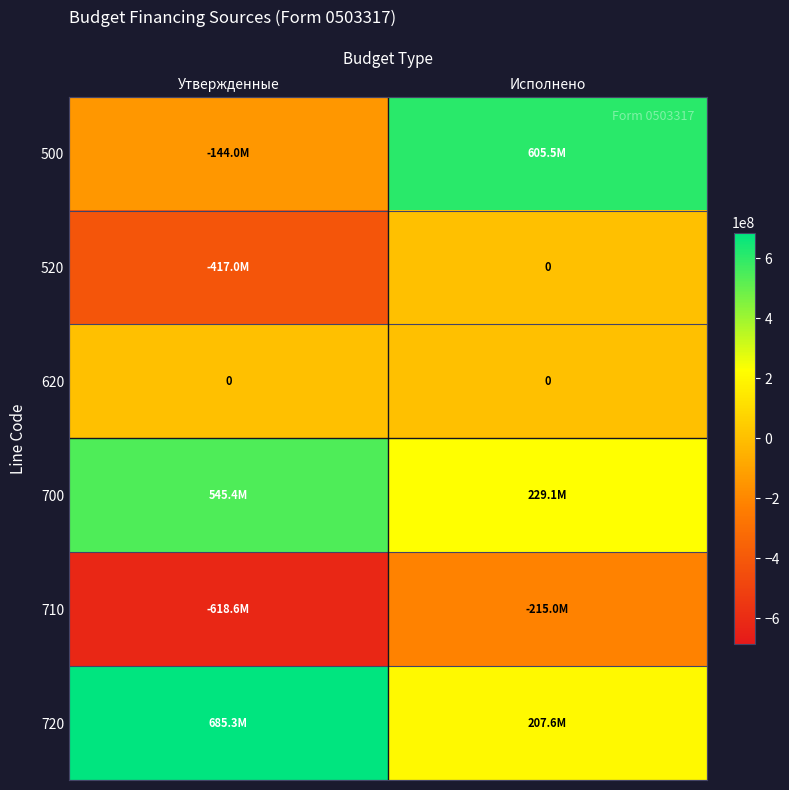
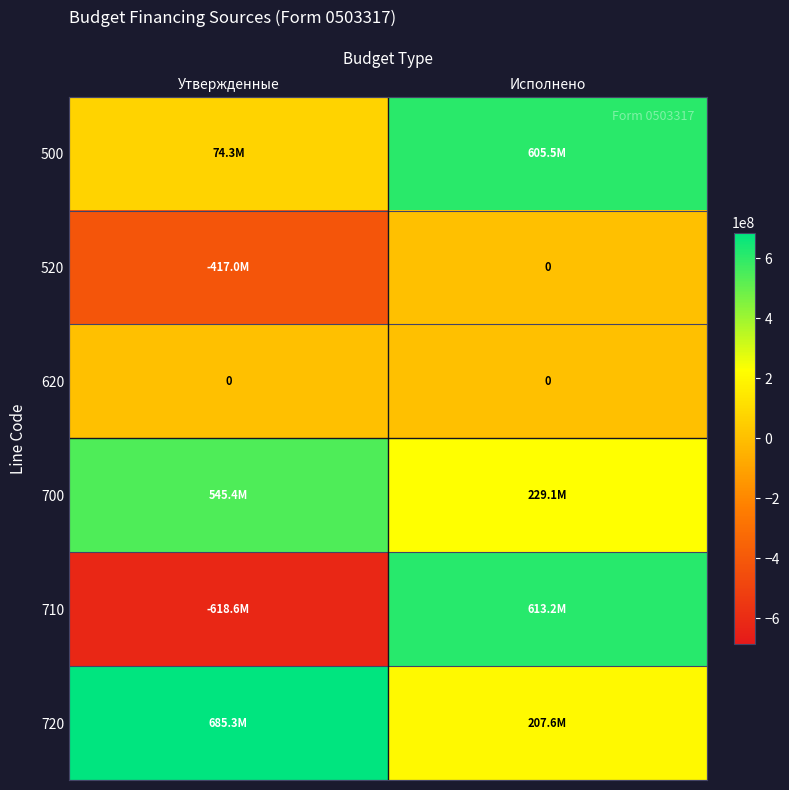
500, Утвержденные: -144.0M -> 74.3M
710, Исполнено: -215.0M -> 613.2M
